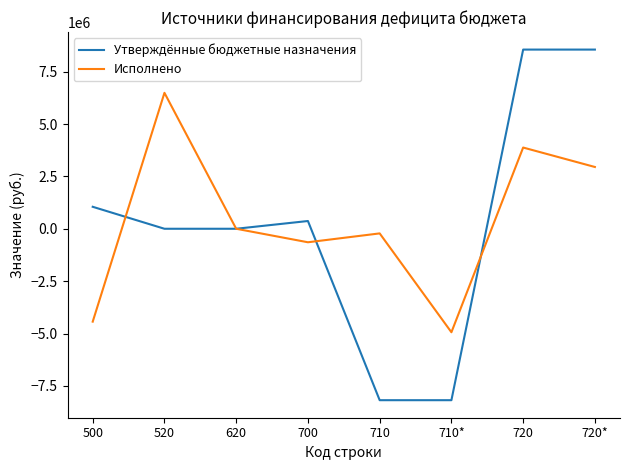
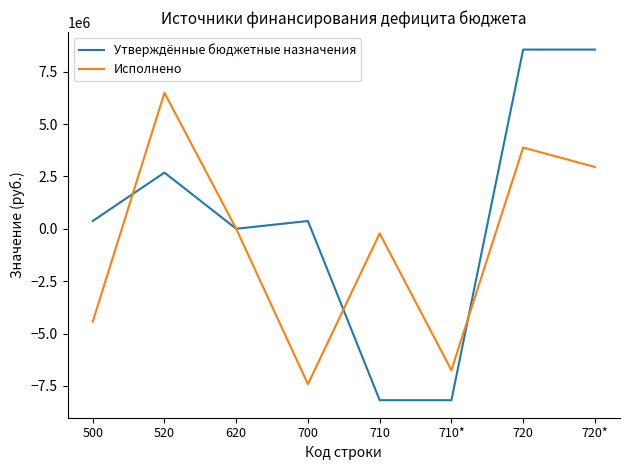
Утверждённые бюджетные назначения, 500: 1000000 -> 400000
Утверждённые бюджетные назначения, 520: 0 -> 2700000
Исполнено, 700: -600000 -> -7400000
Исполнено, 710*: -4900000 -> -6800000
